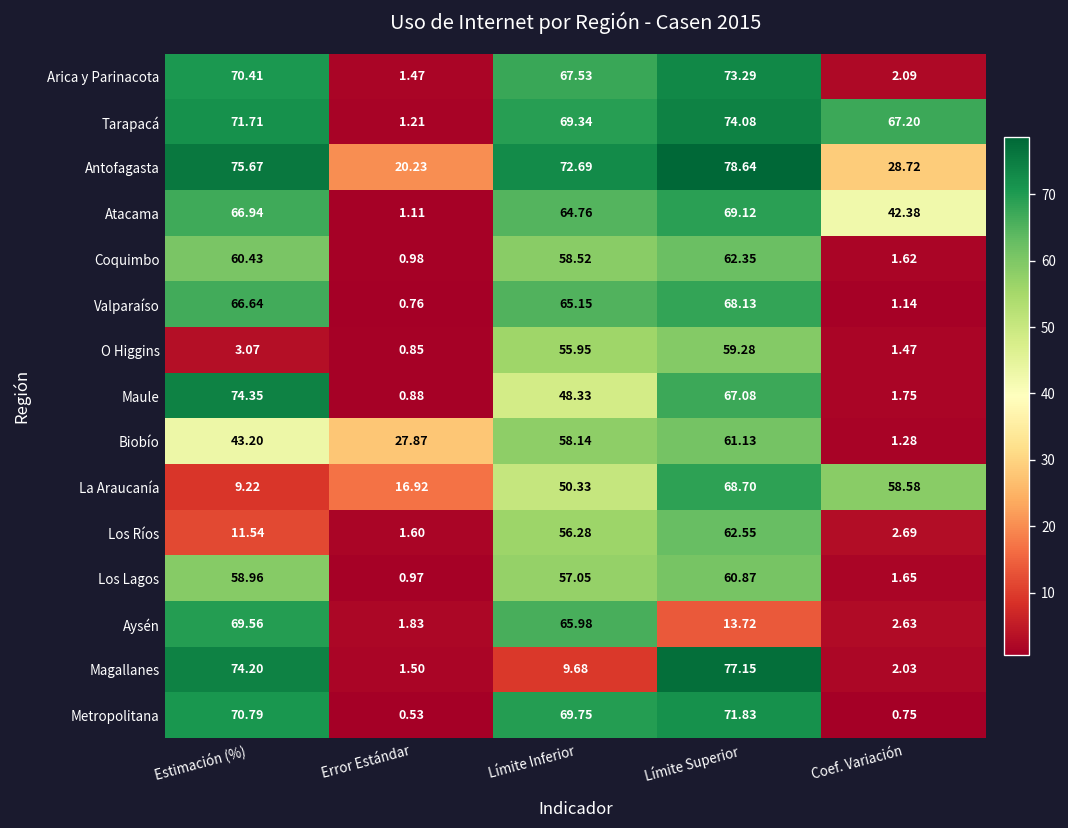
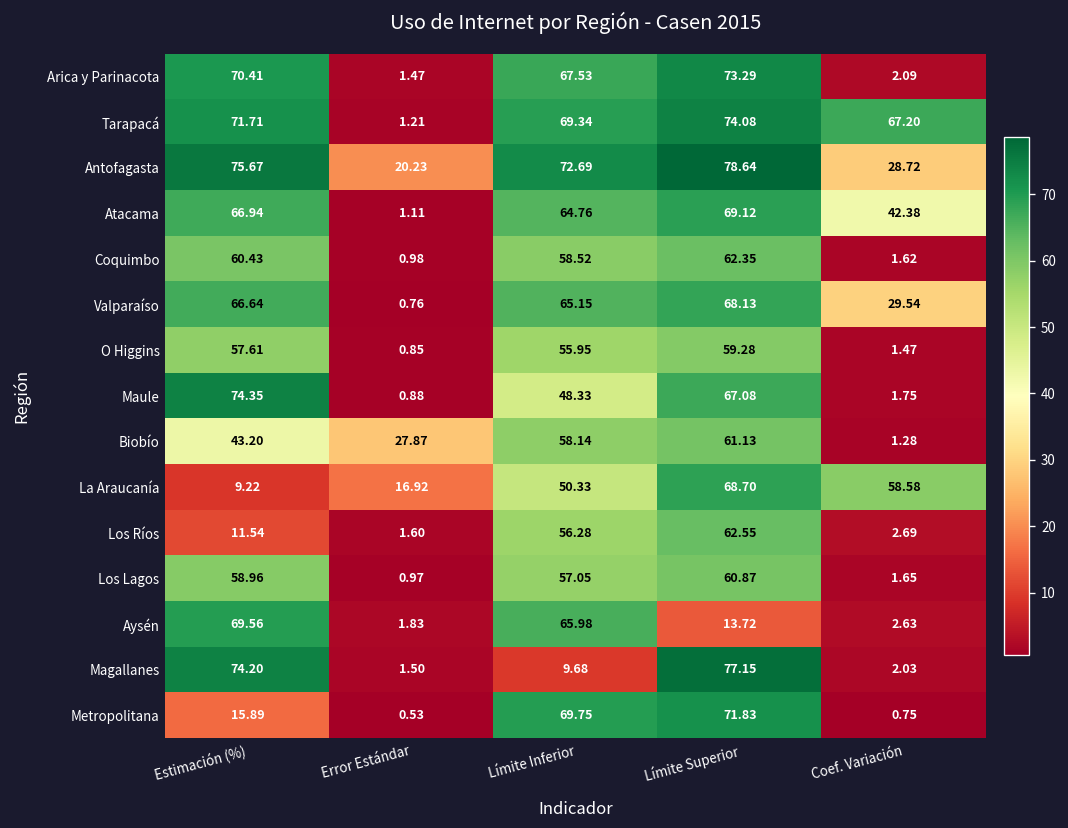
Valparaíso, Coef. Variación: 1.14 -> 29.54
O Higgins, Estimación (%): 3.07 -> 57.61
Metropolitana, Estimación (%): 70.79 -> 15.89
